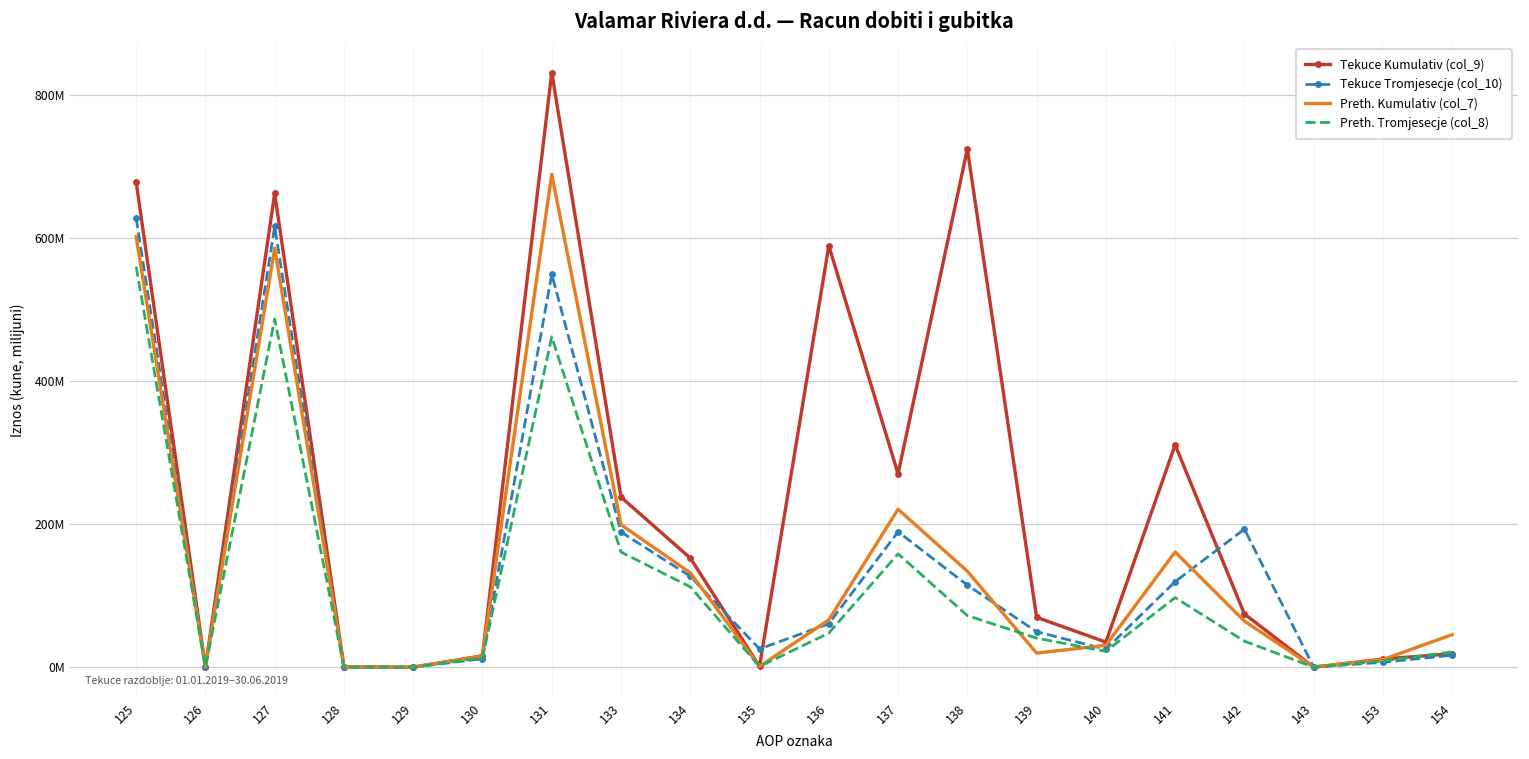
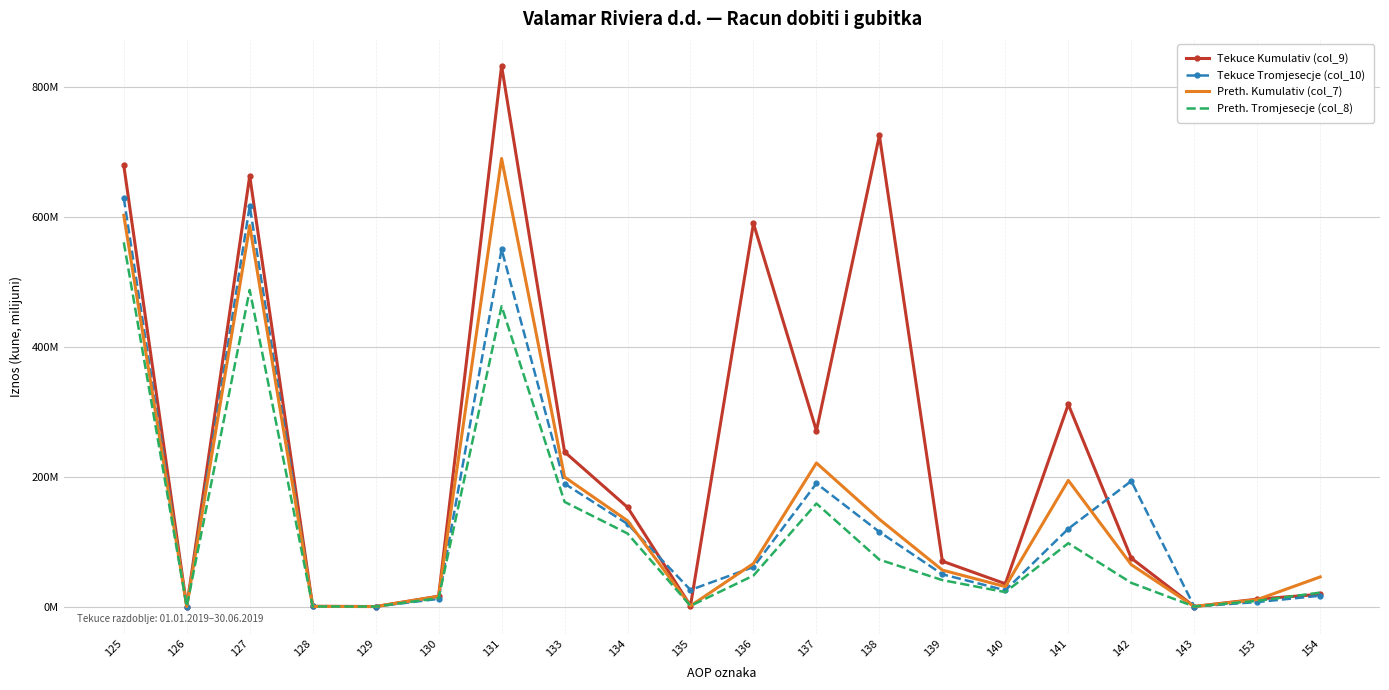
Preth. Kumulativ (col_7), 139: 20000000 -> 60000000
Preth. Kumulativ (col_7), 141: 160000000 -> 190000000
